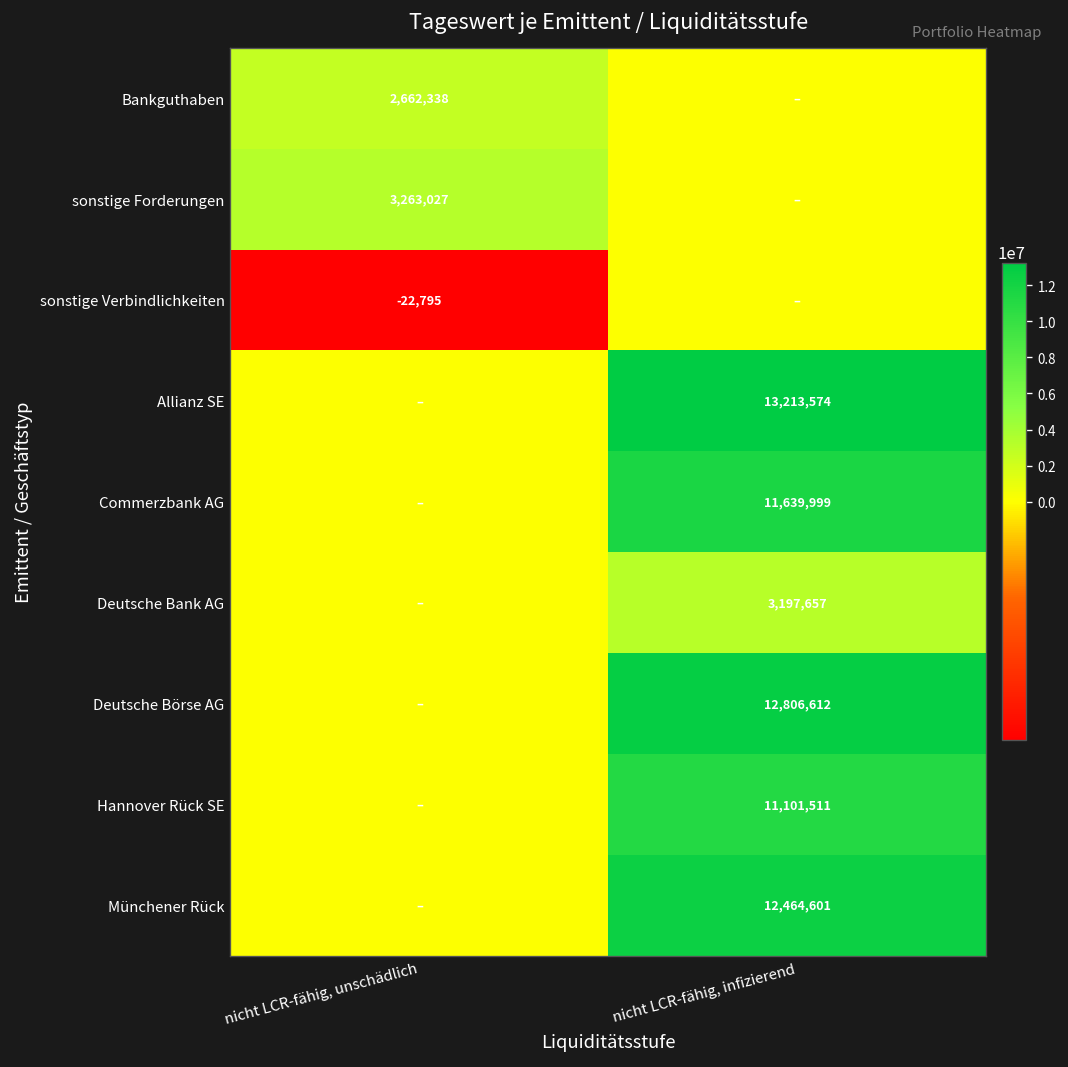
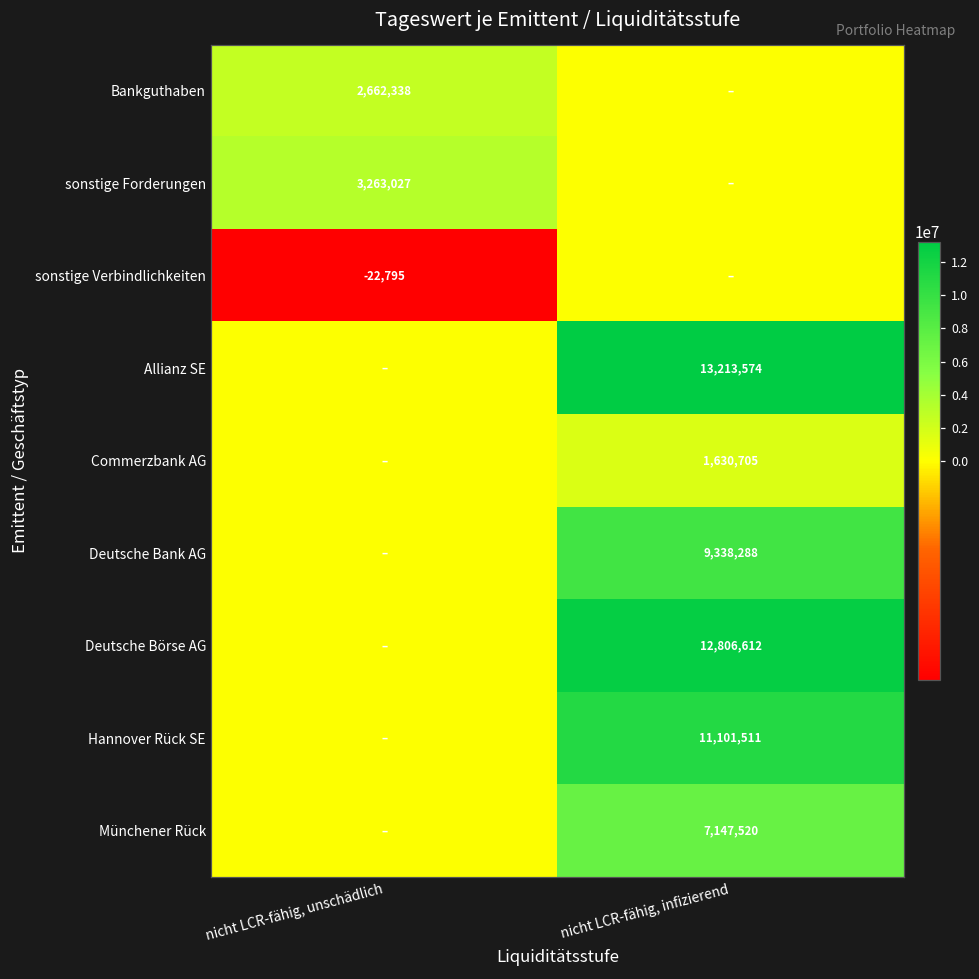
Commerzbank AG, nicht LCR-fähig, infizierend: 11,639,999 -> 1,630,705
Deutsche Bank AG, nicht LCR-fähig, infizierend: 3,197,657 -> 9,338,288
Münchener Rück, nicht LCR-fähig, infizierend: 12,464,601 -> 7,147,520
